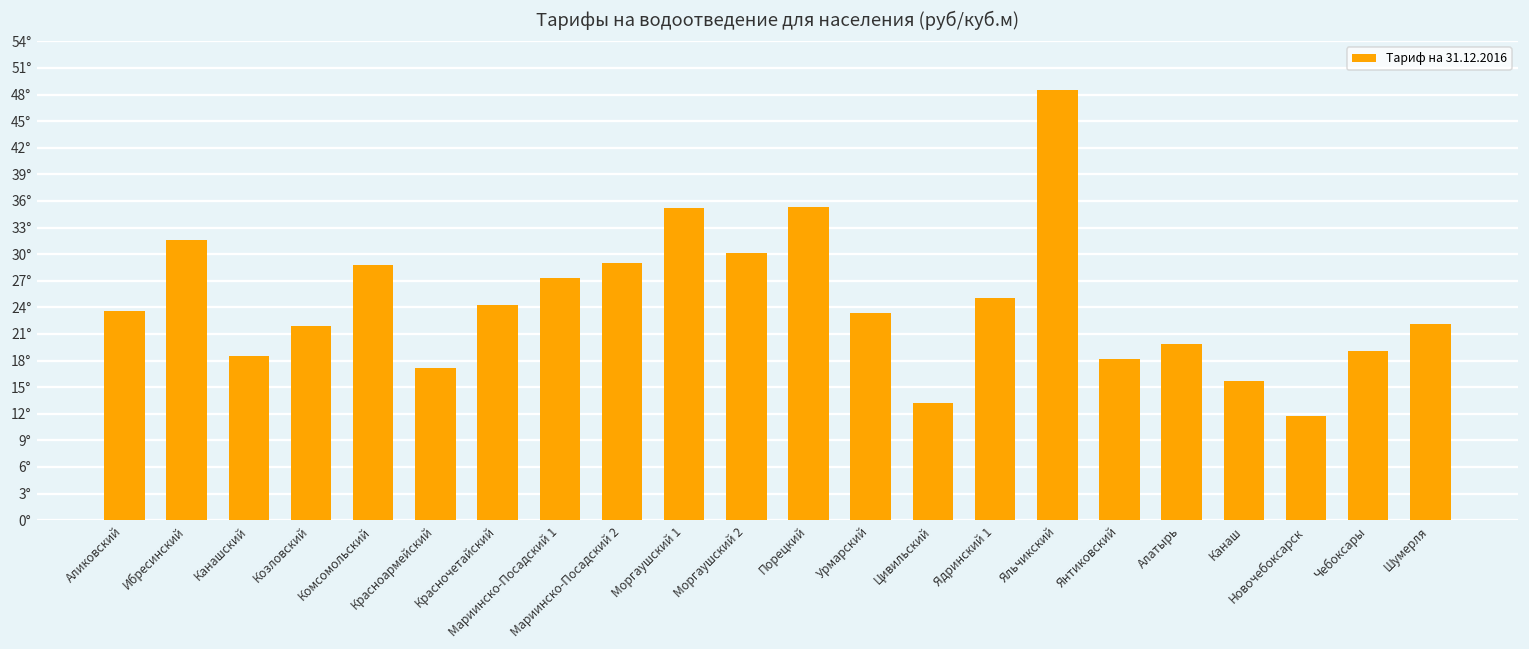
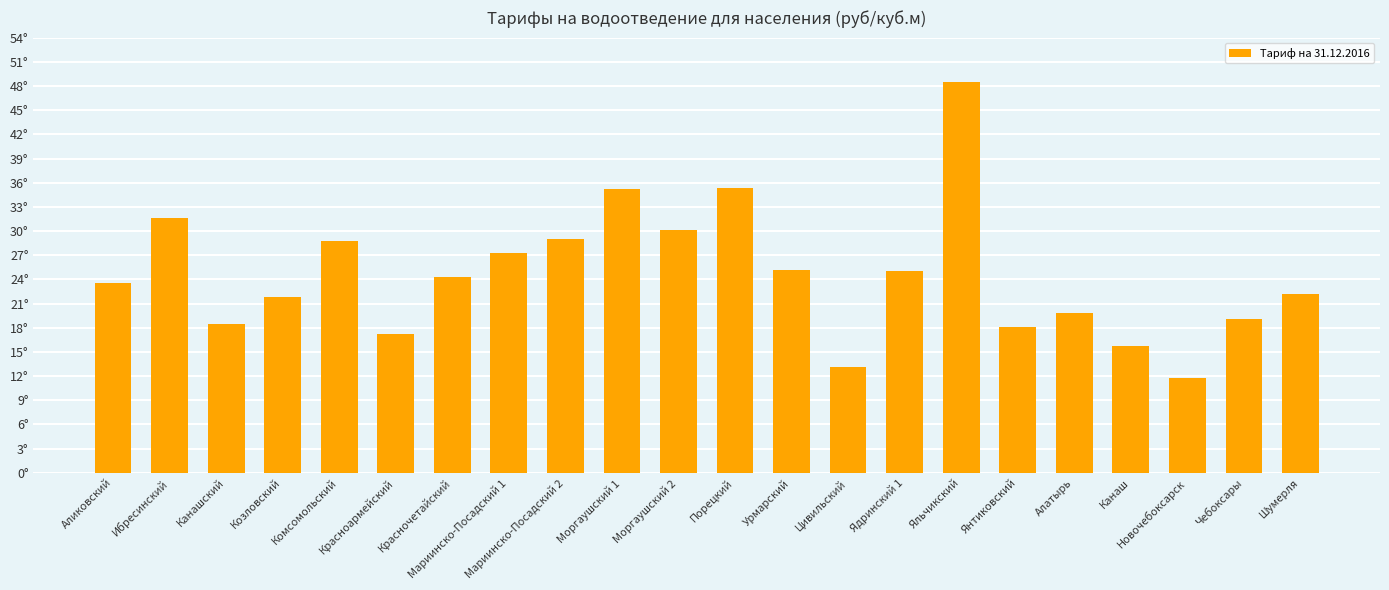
Урмарский: 23° -> 25°
